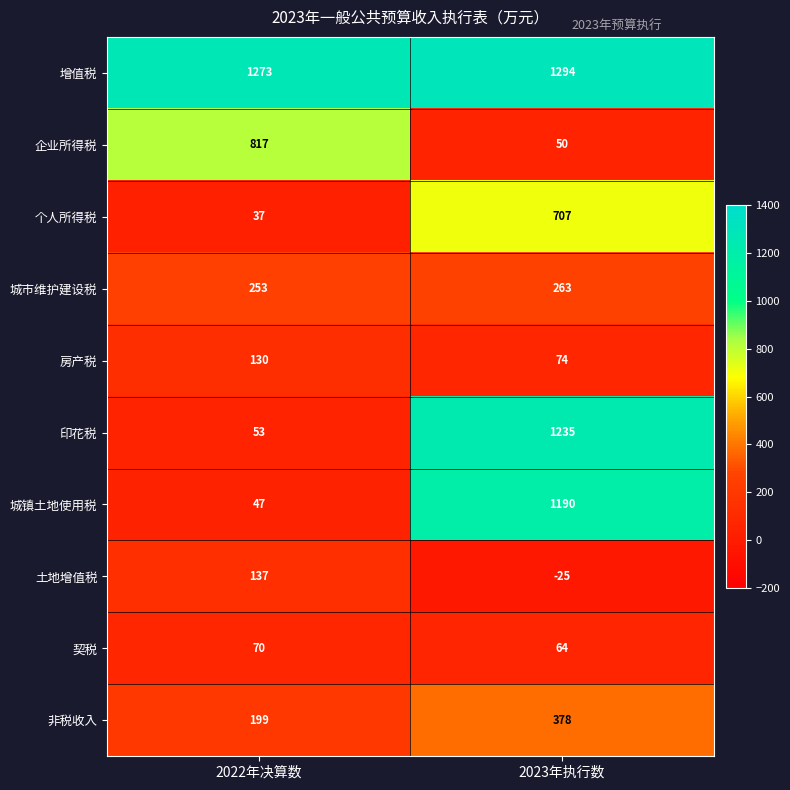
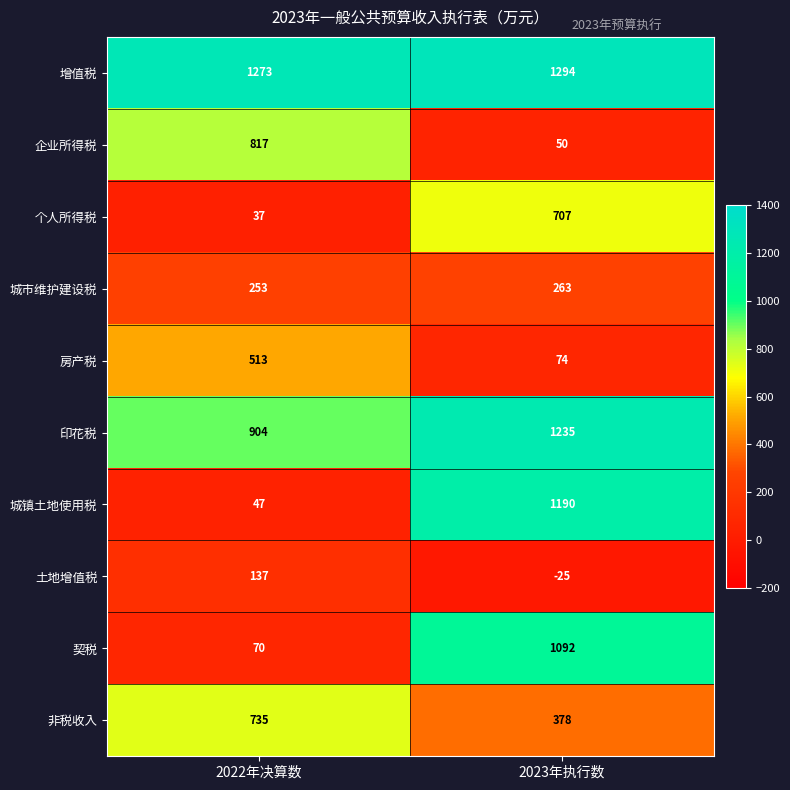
房产税, 2022年决算数: 130 -> 513
印花税, 2022年决算数: 53 -> 904
契税, 2023年执行数: 64 -> 1092
非税收入, 2022年决算数: 199 -> 735
